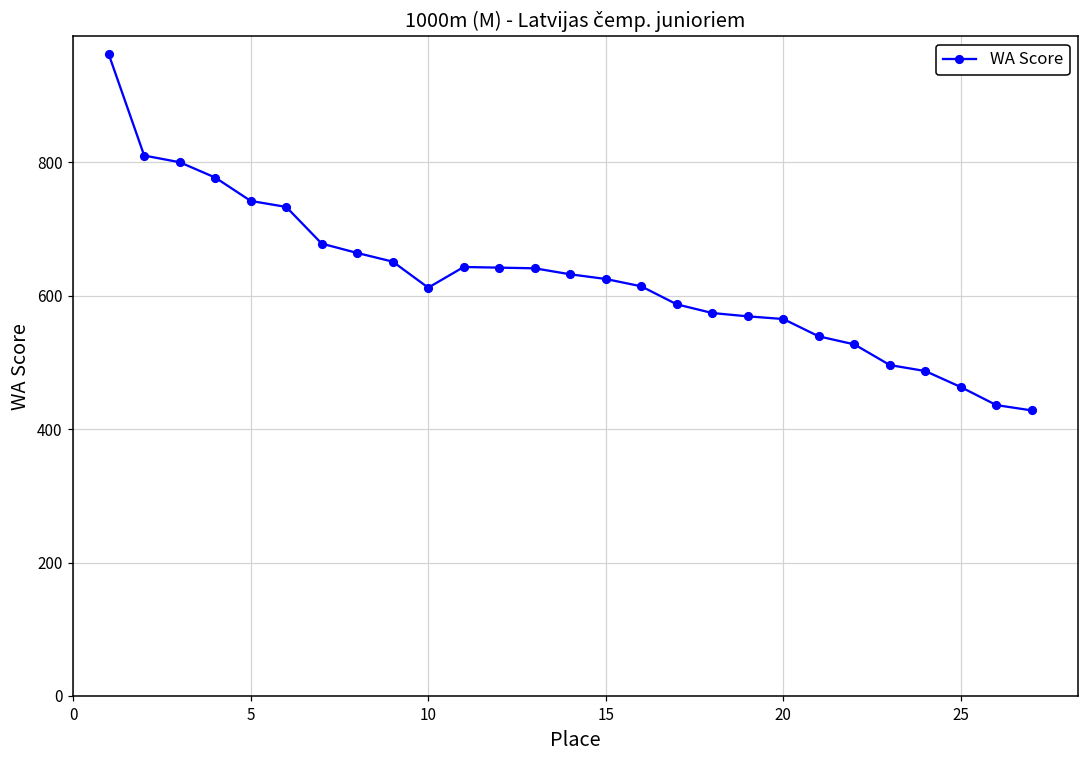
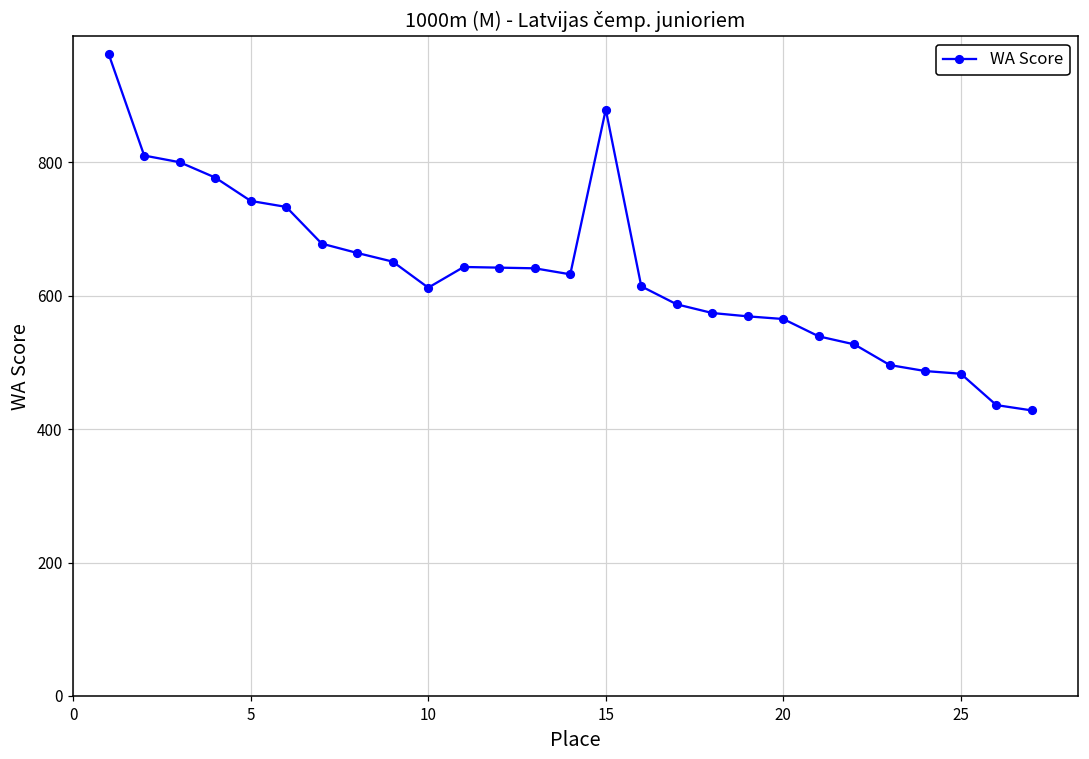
15: 630 -> 880
25: 460 -> 480
